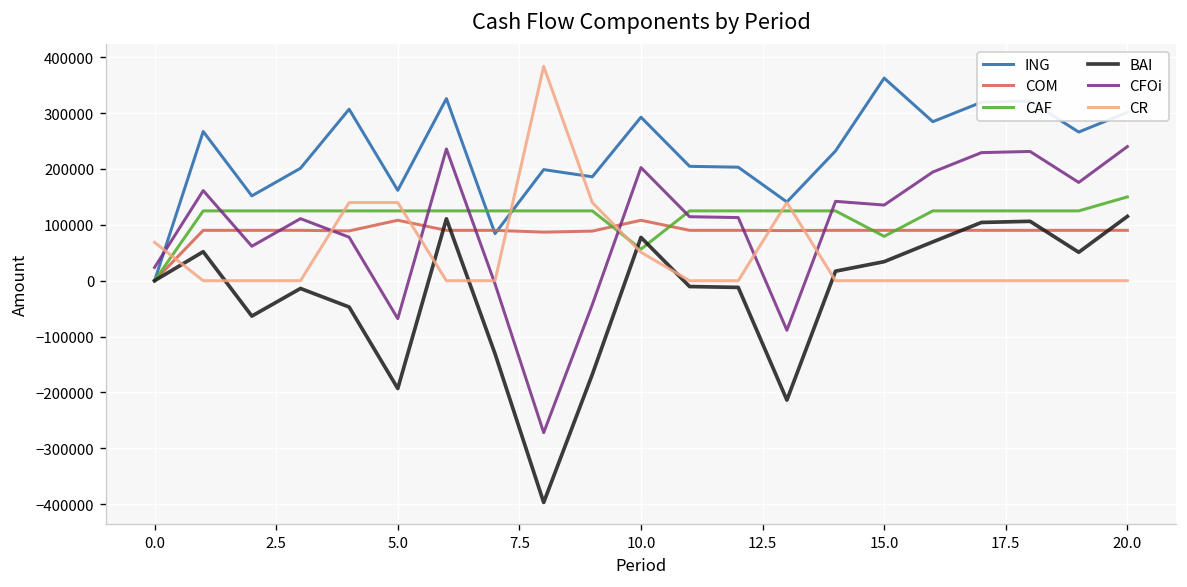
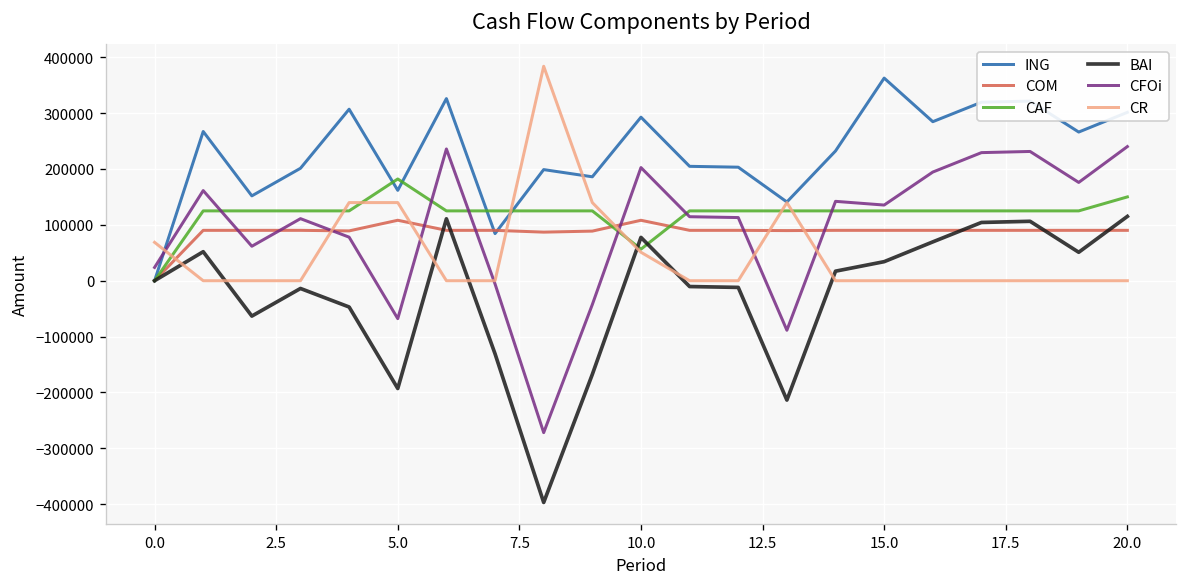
CAF, 5.0: 130000 -> 180000
CAF, 15.0: 80000 -> 130000
